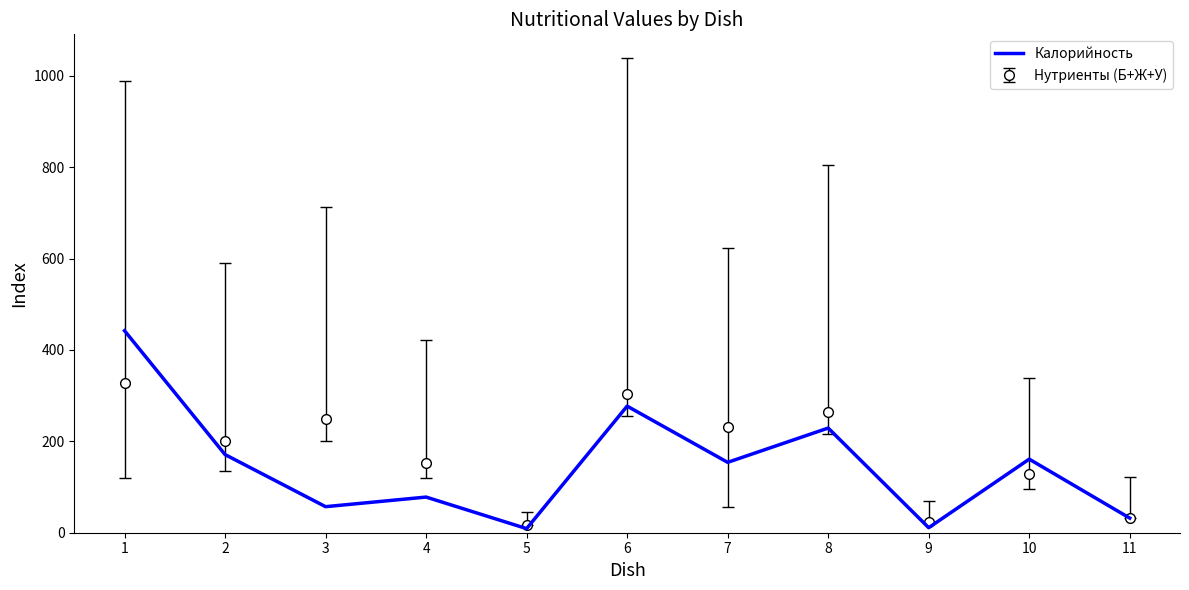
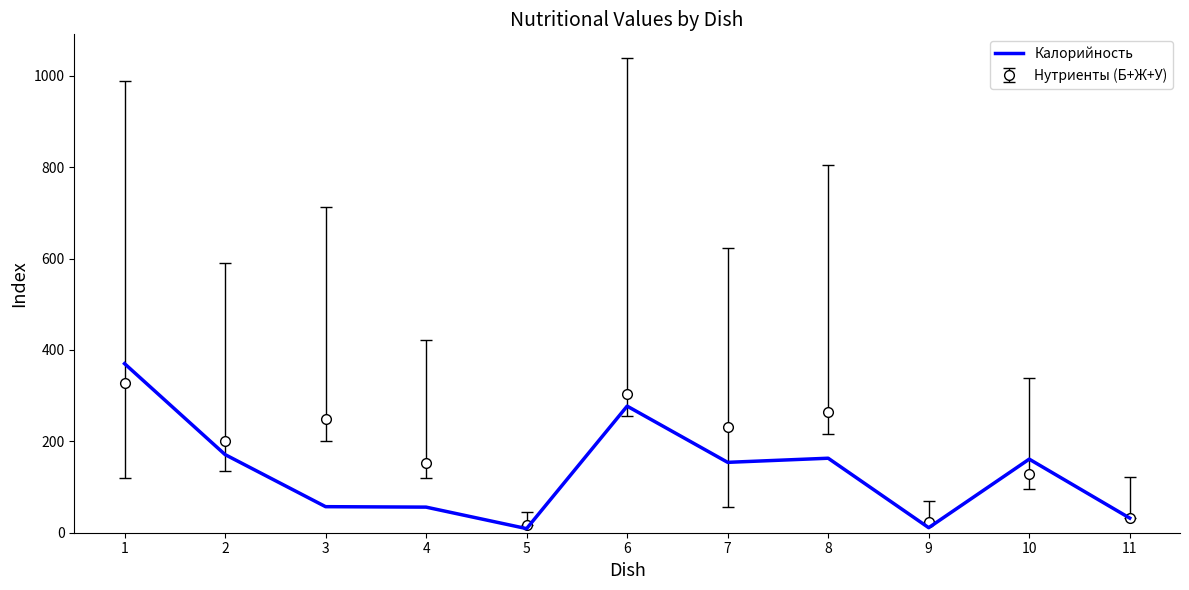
Калорийность, 1: 440 -> 370
Калорийность, 4: 80 -> 60
Калорийность, 8: 230 -> 160
